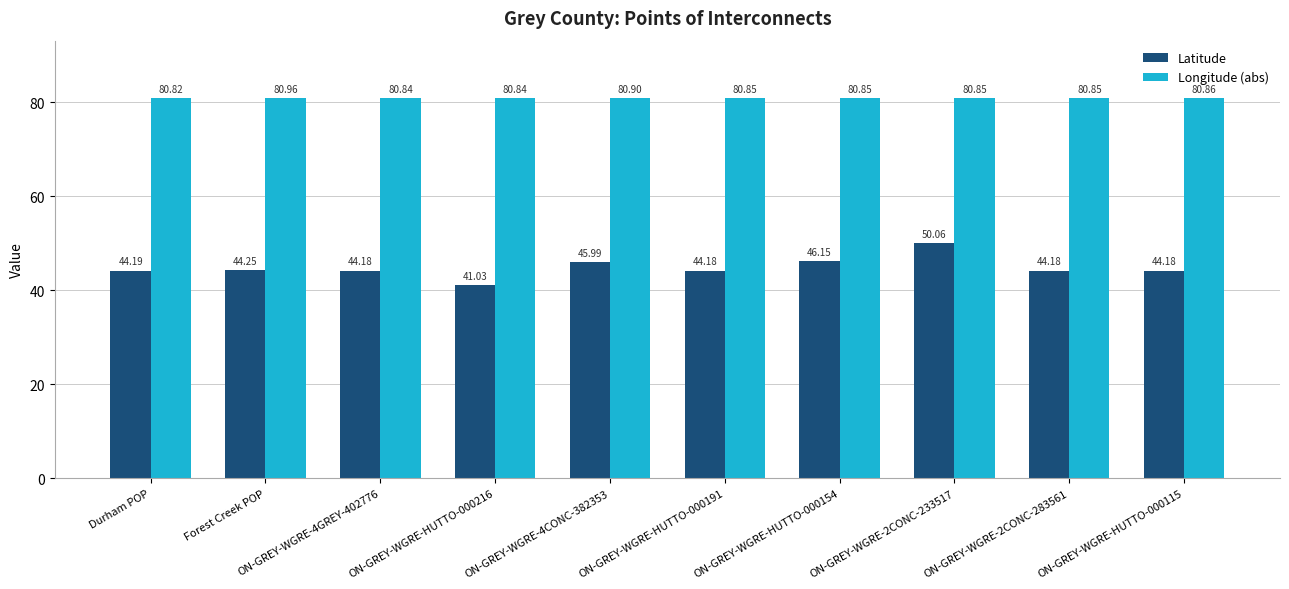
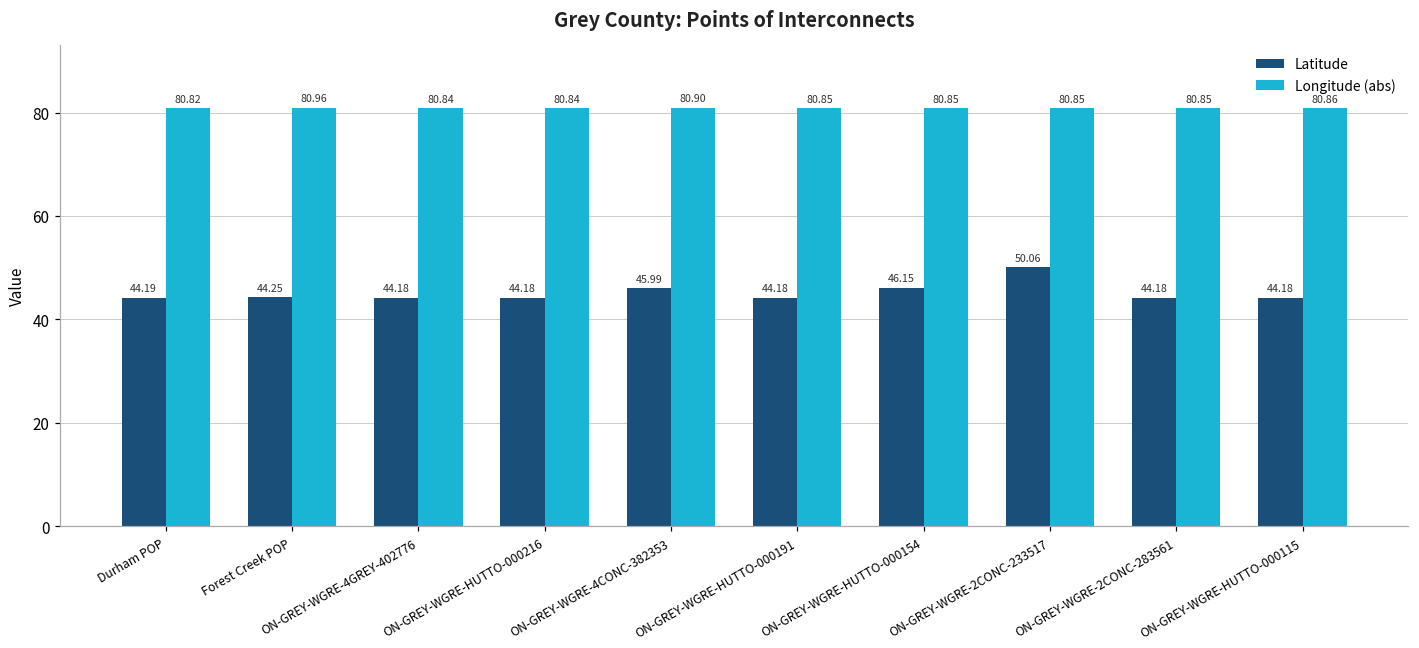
Latitude, ON-GREY-WGRE-HUTTO-000216: 41.03 -> 44.18
